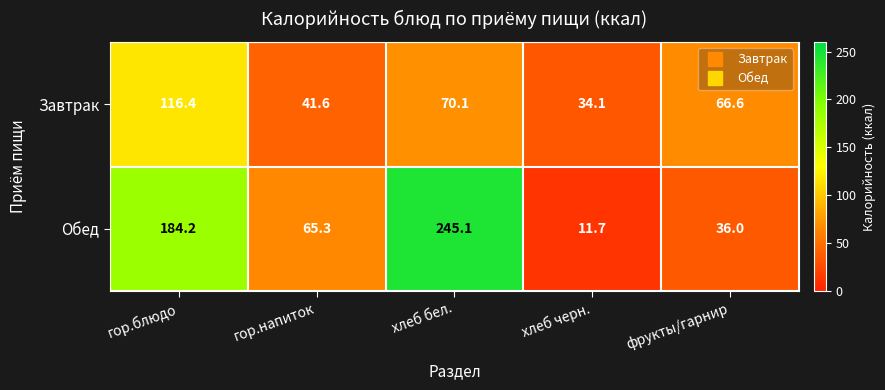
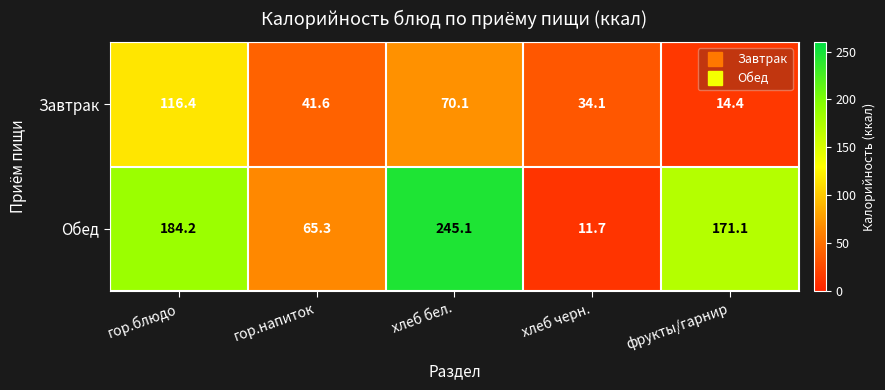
Завтрак, фрукты/гарнир: 66.6 -> 14.4
Обед, фрукты/гарнир: 36.0 -> 171.1
